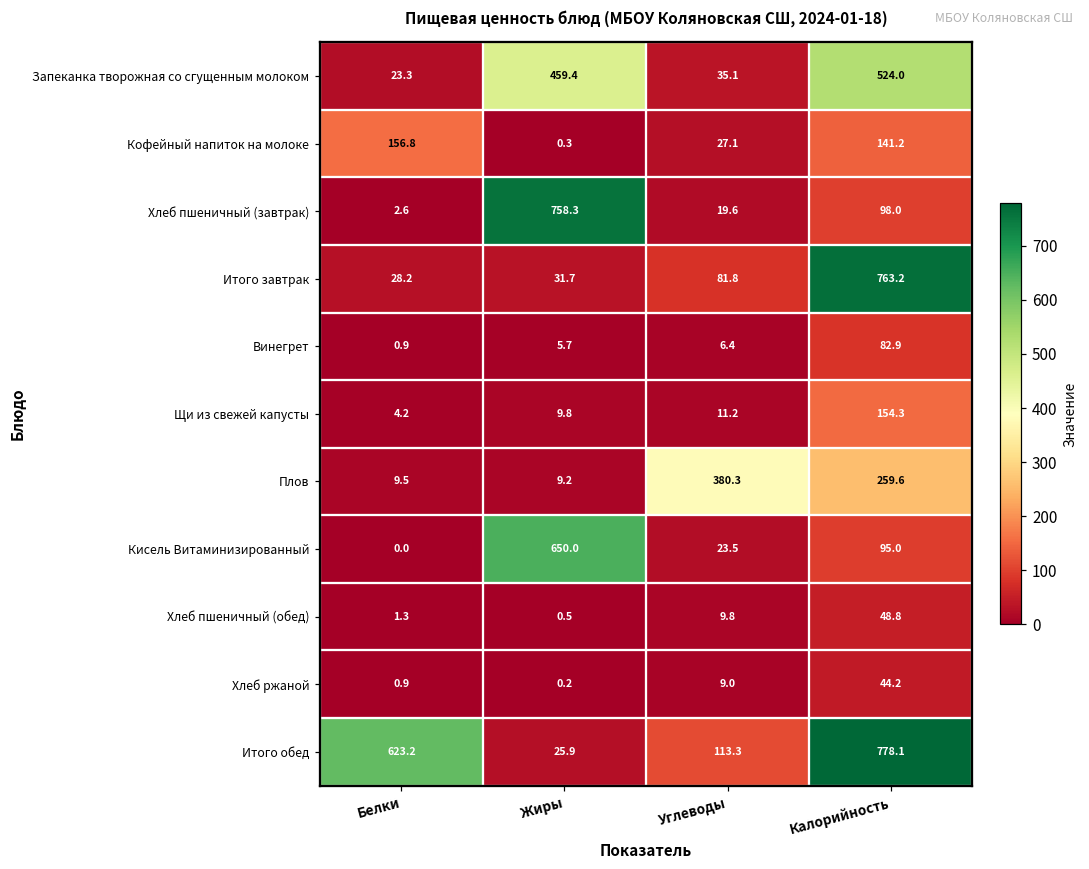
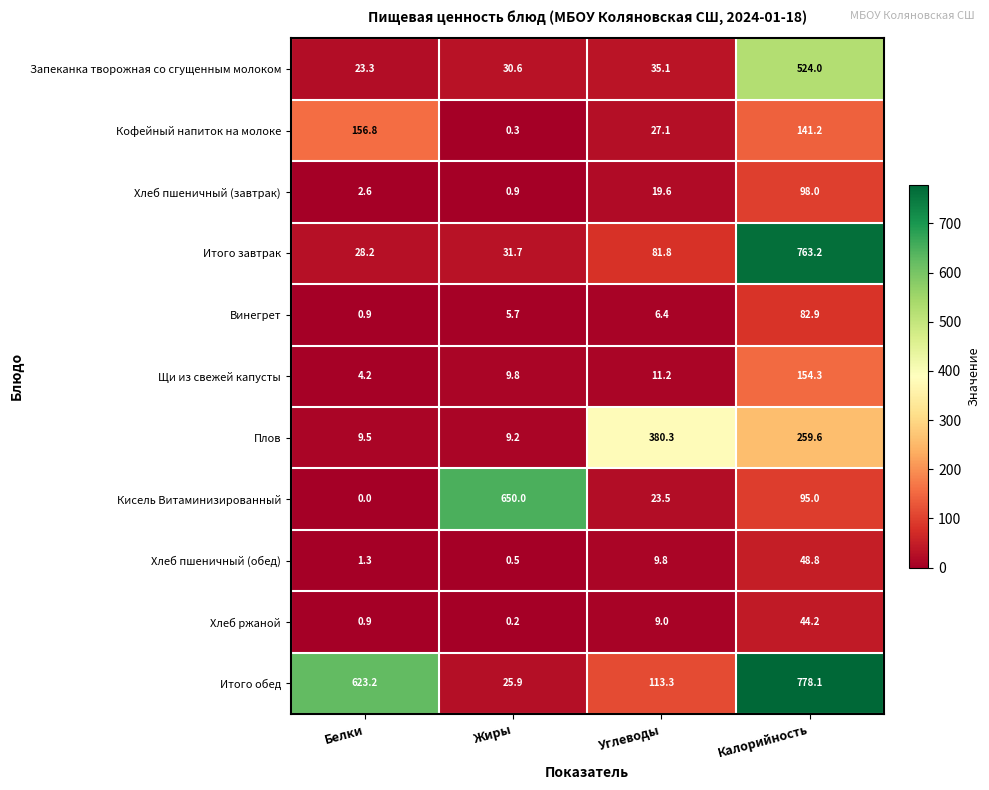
Запеканка творожная со сгущенным молоком, Жиры: 459.4 -> 30.6
Хлеб пшеничный (завтрак), Жиры: 758.3 -> 0.9
